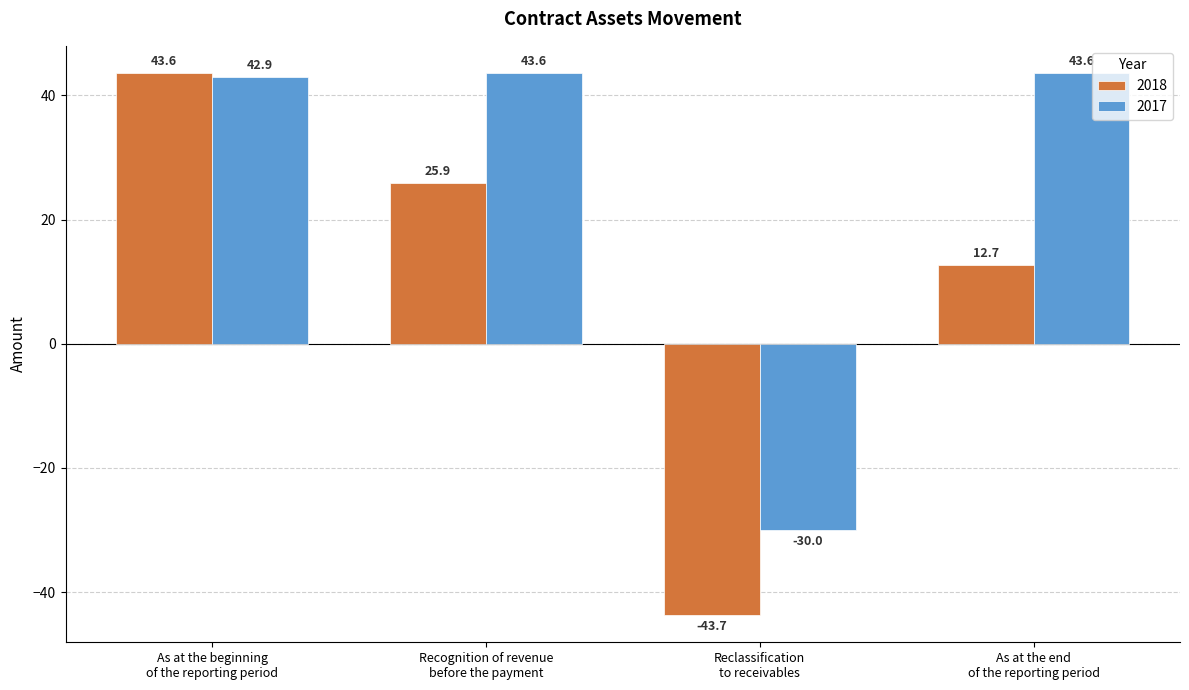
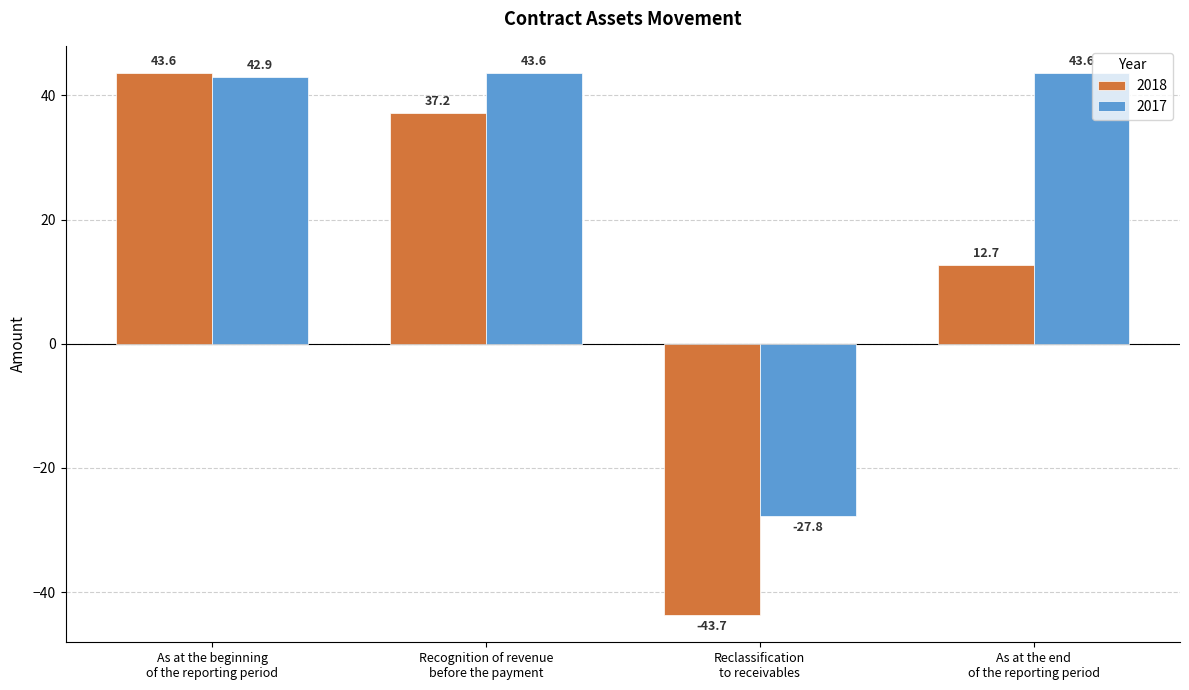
2018, Recognition of revenue before the payment: 25.9 -> 37.2
2017, Reclassification to receivables: -30.0 -> -27.8
